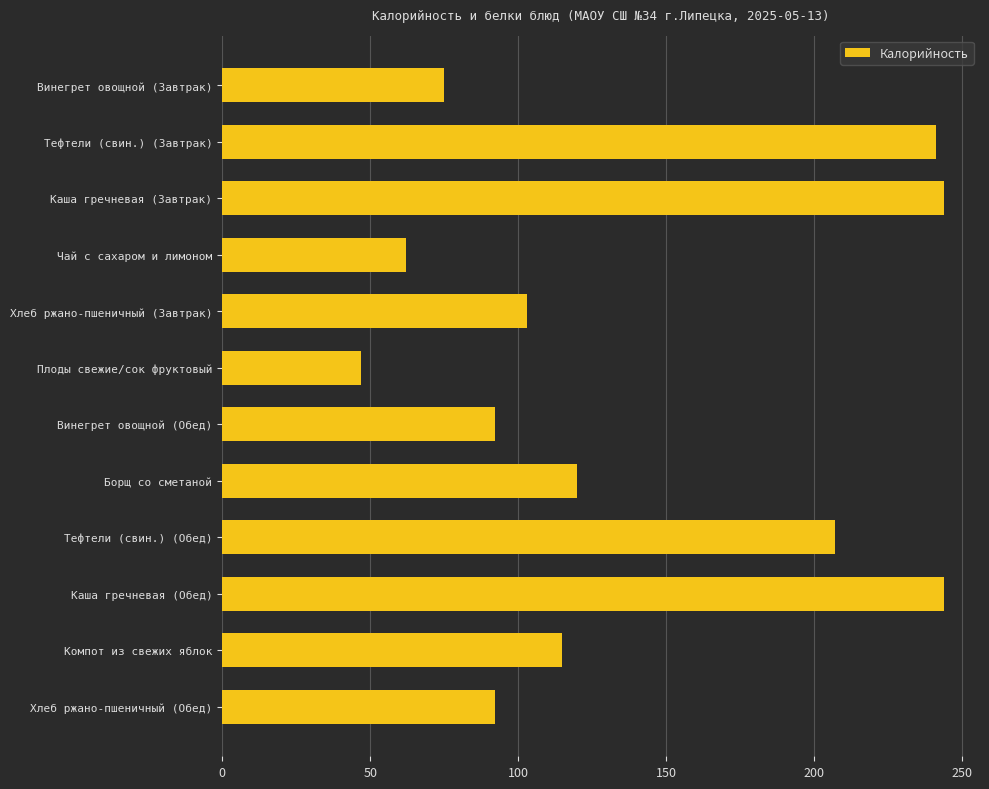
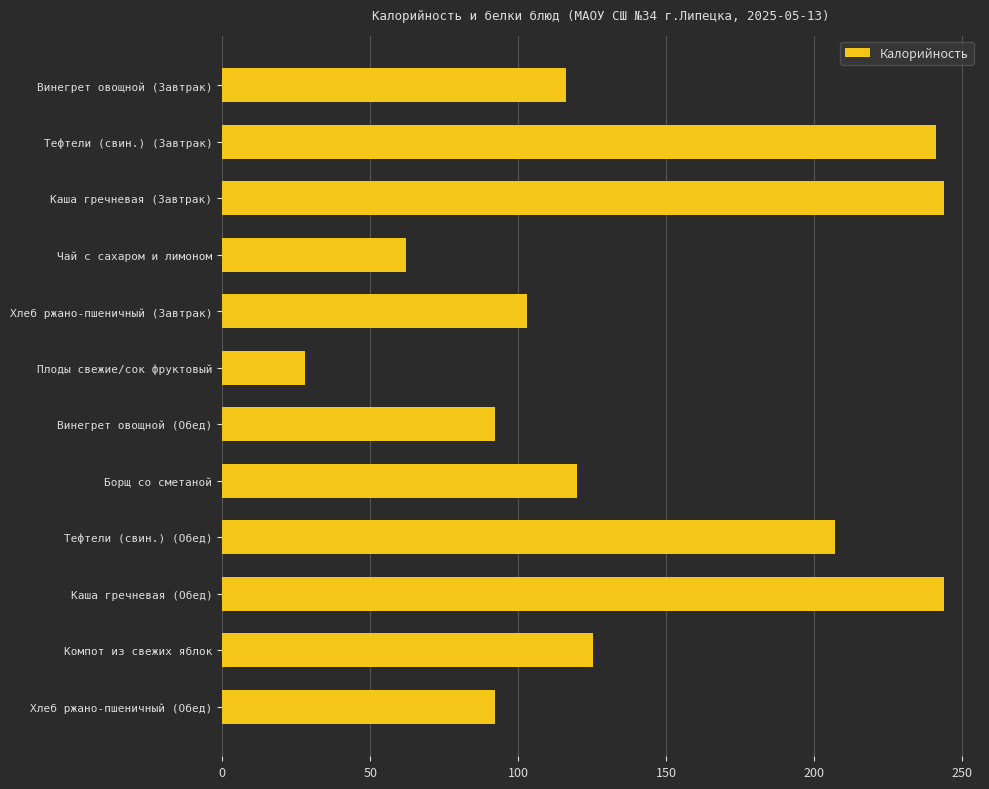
Винегрет овощной (Завтрак): 75 -> 116
Плоды свежие/сок фруктовый: 47 -> 28
Компот из свежих яблок: 115 -> 125
